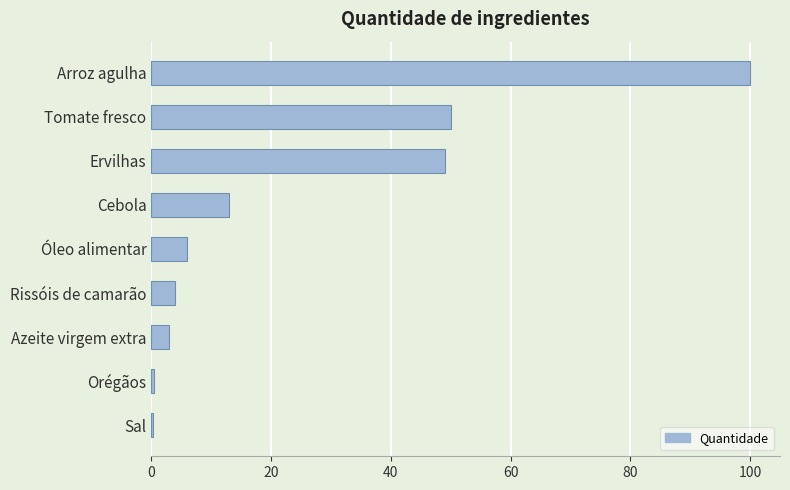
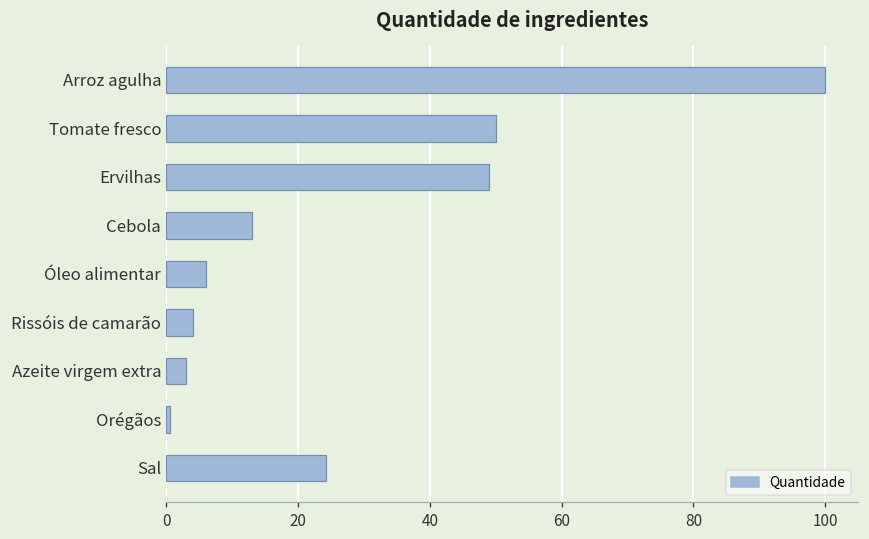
Sal: 0 -> 24
